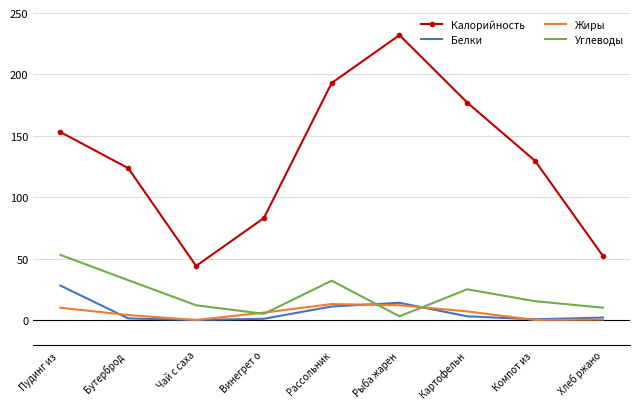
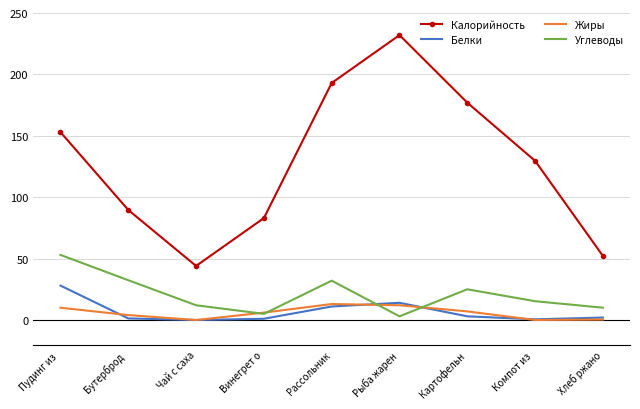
Калорийность, Бутерброд: 124 -> 90
